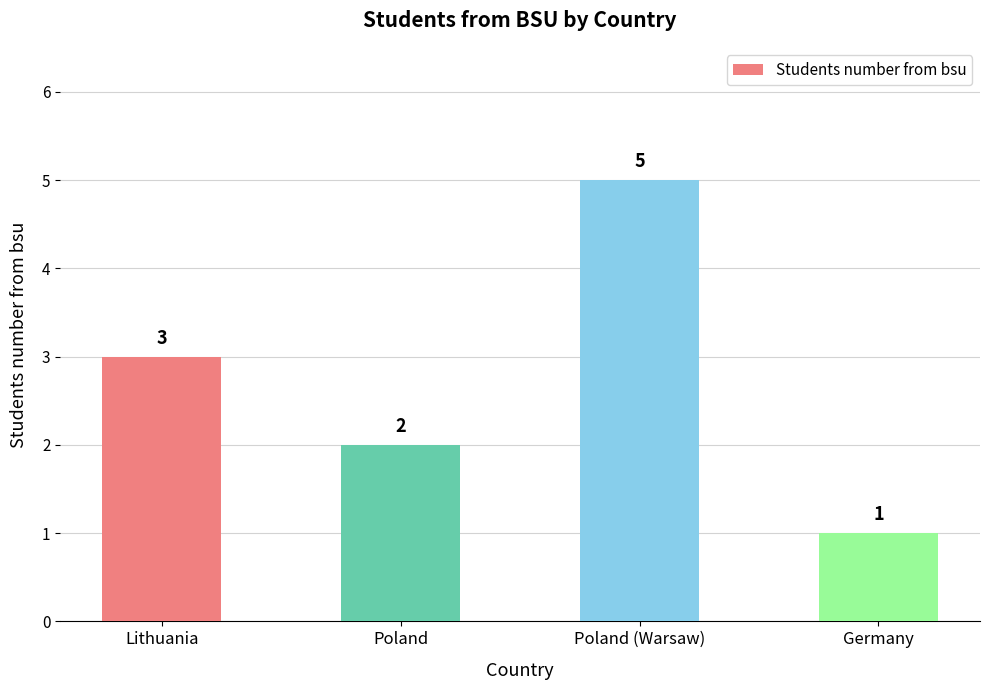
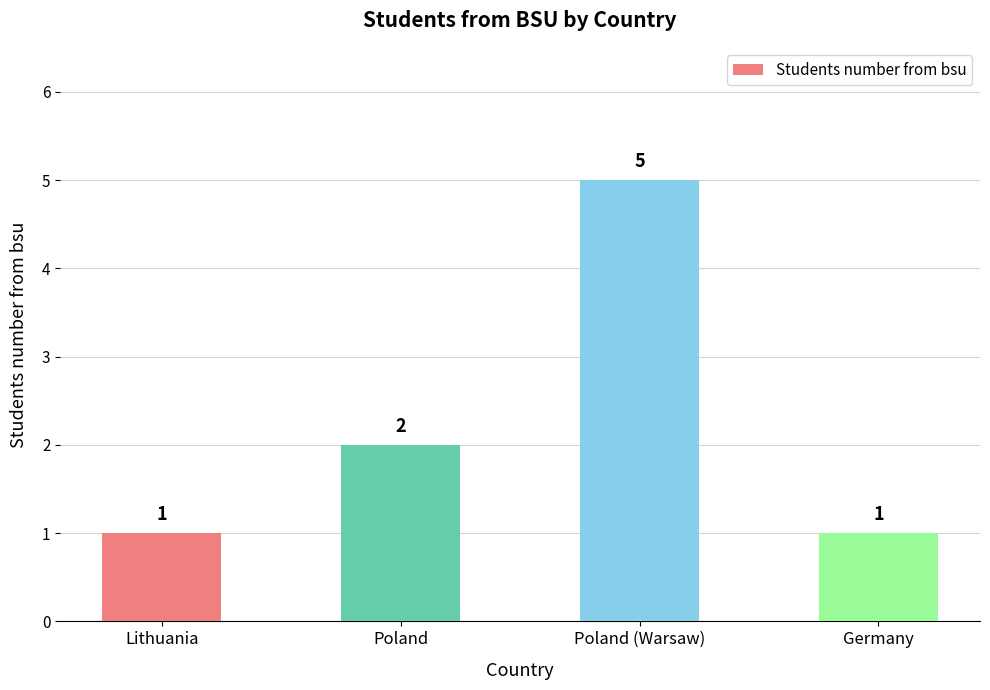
Lithuania: 3 -> 1
